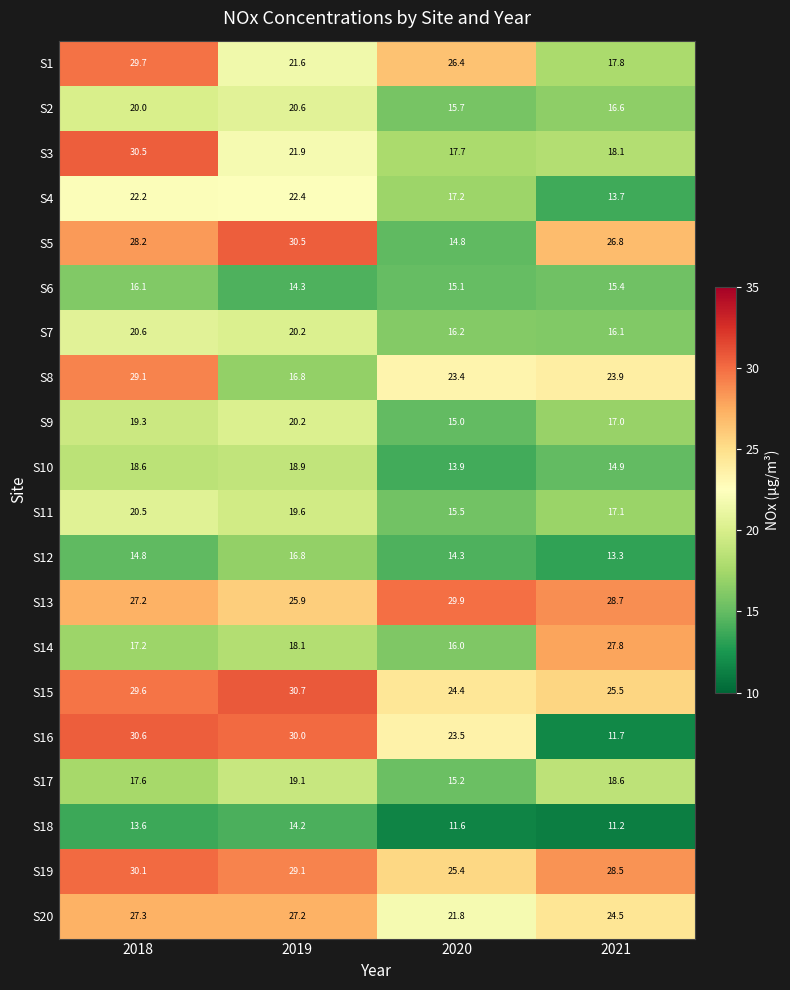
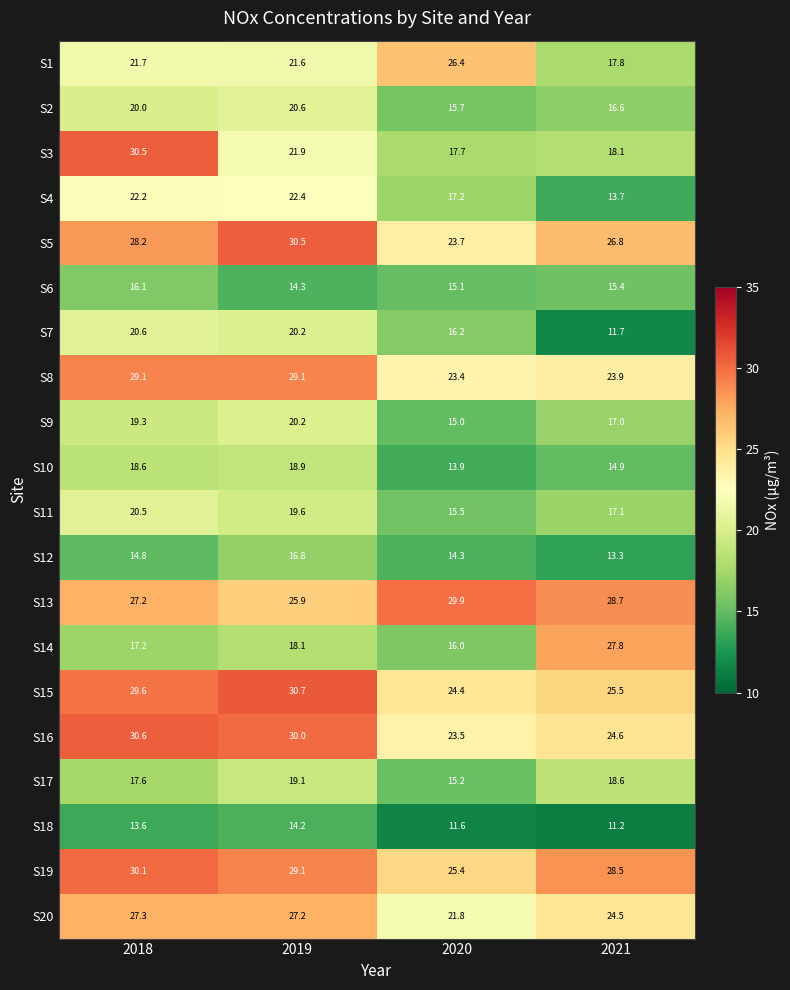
S1, 2018: 29.7 -> 21.7
S5, 2020: 14.8 -> 23.7
S7, 2021: 16.1 -> 11.7
S8, 2019: 16.8 -> 29.1
S16, 2021: 11.7 -> 24.6
